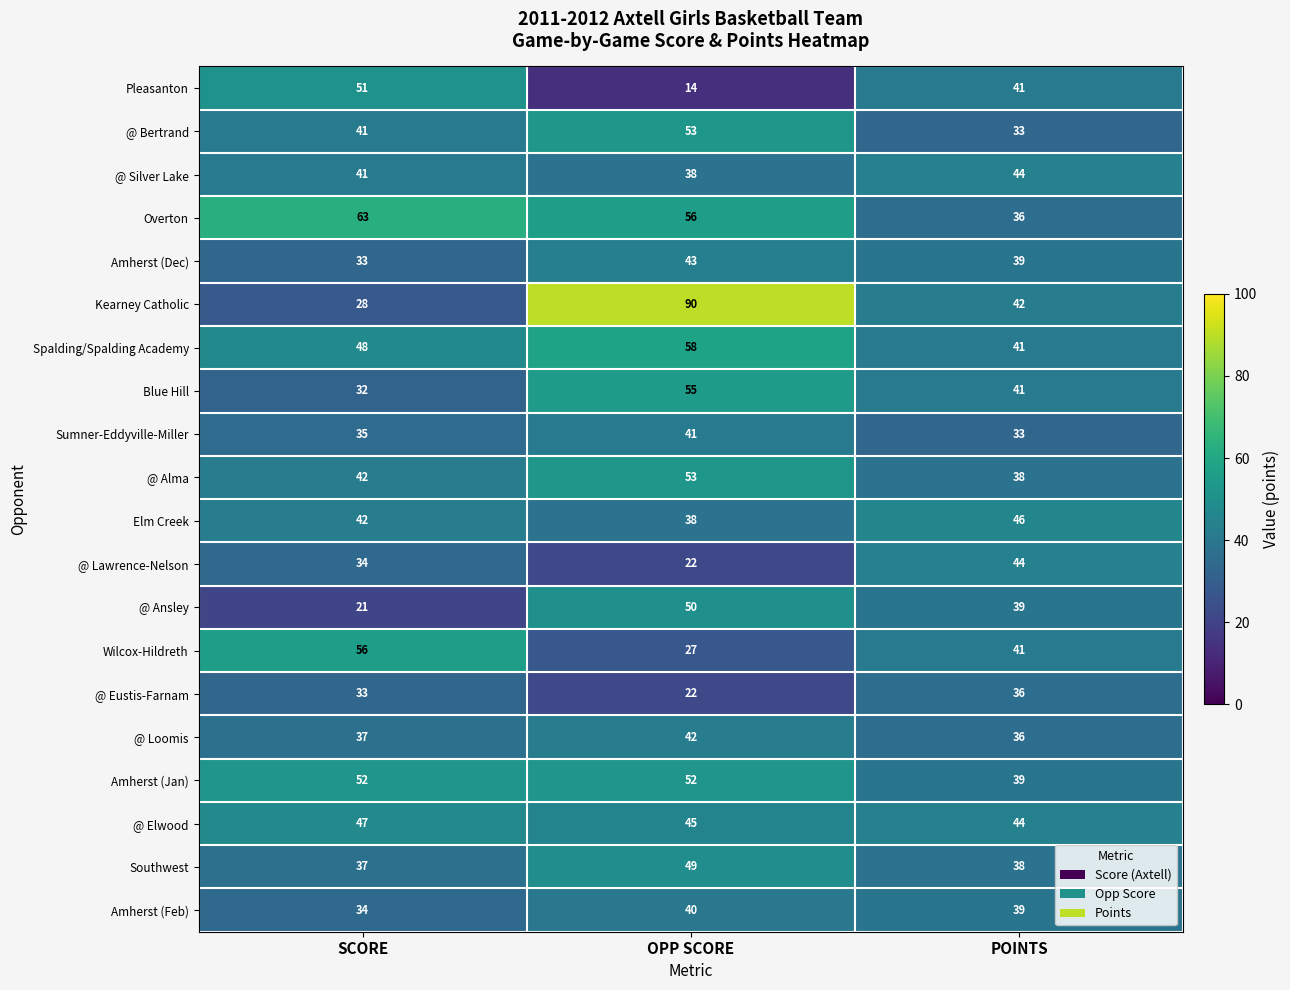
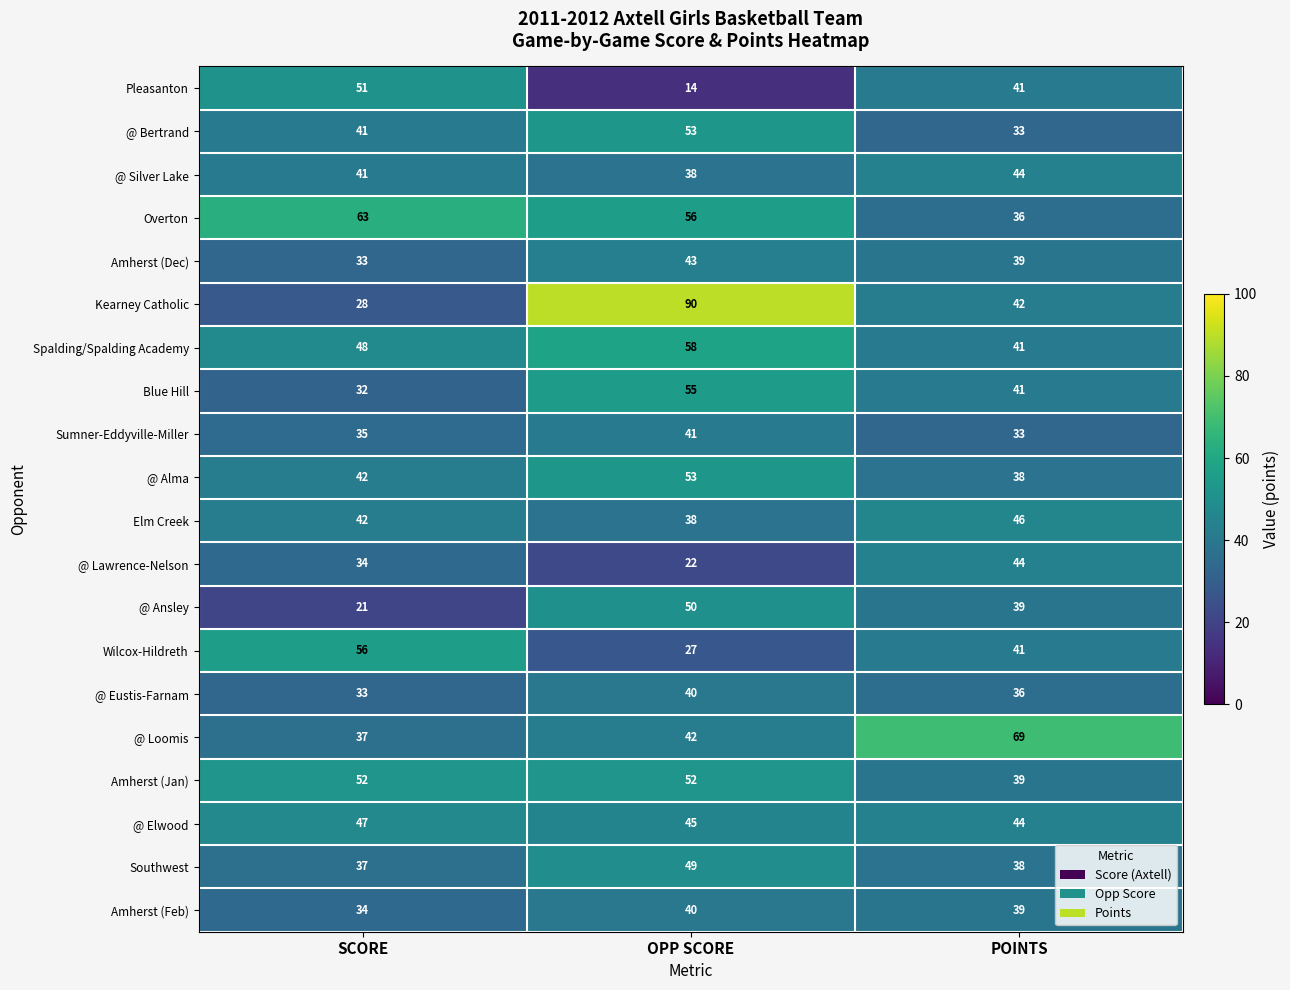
@ Eustis-Farnam, OPP SCORE: 22 -> 40
@ Loomis, POINTS: 36 -> 69
